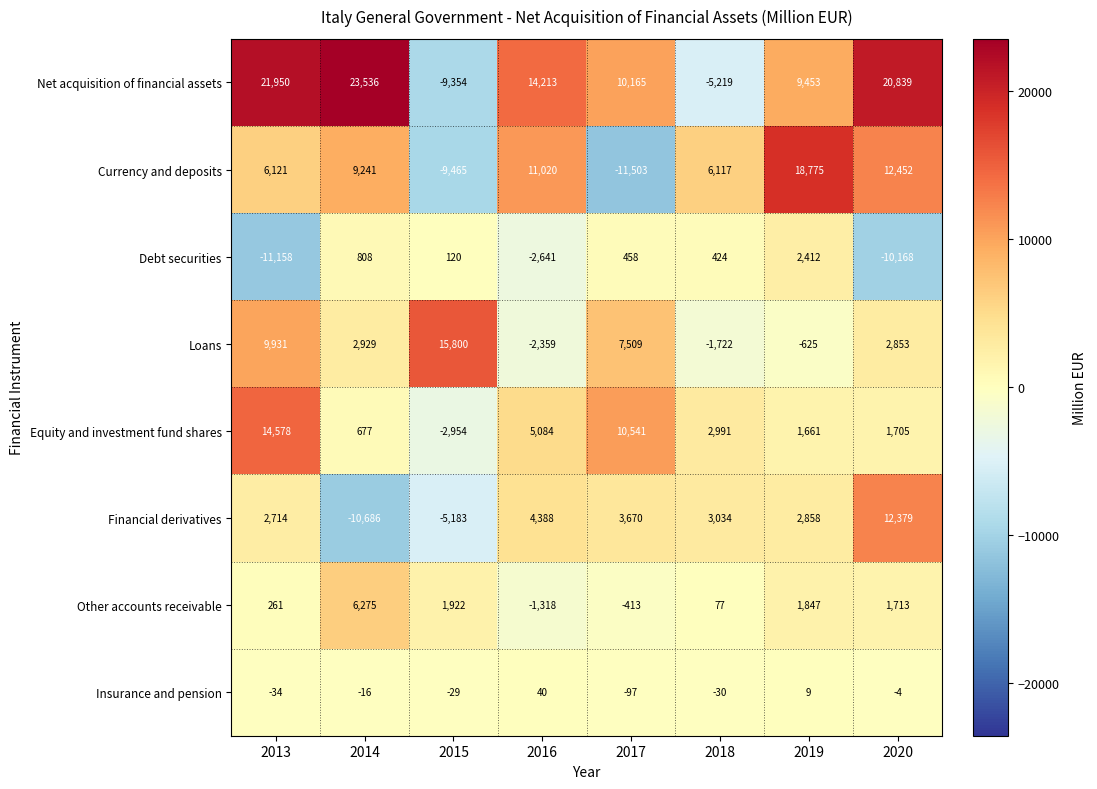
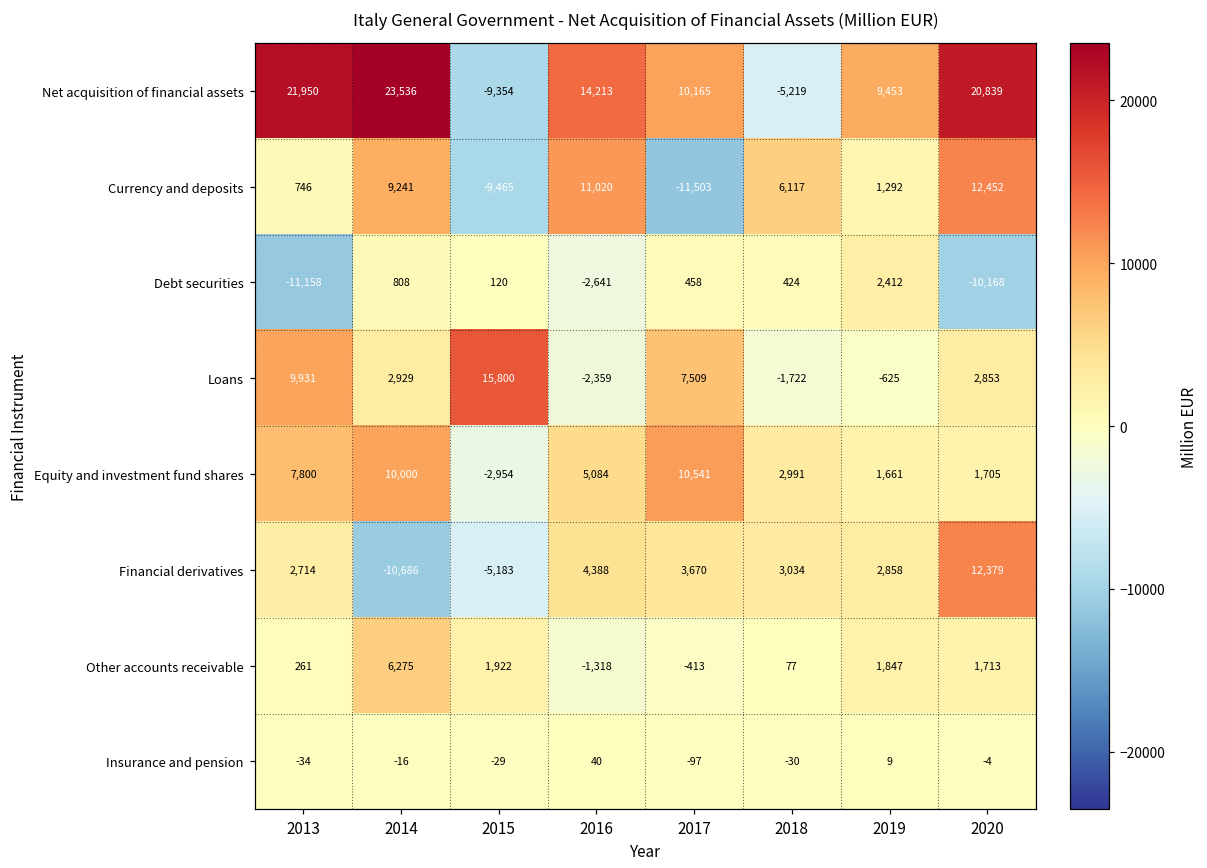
Currency and deposits, 2013: 6,121 -> 746
Currency and deposits, 2019: 18,775 -> 1,292
Equity and investment fund shares, 2013: 14,578 -> 7,800
Equity and investment fund shares, 2014: 677 -> 10,000
